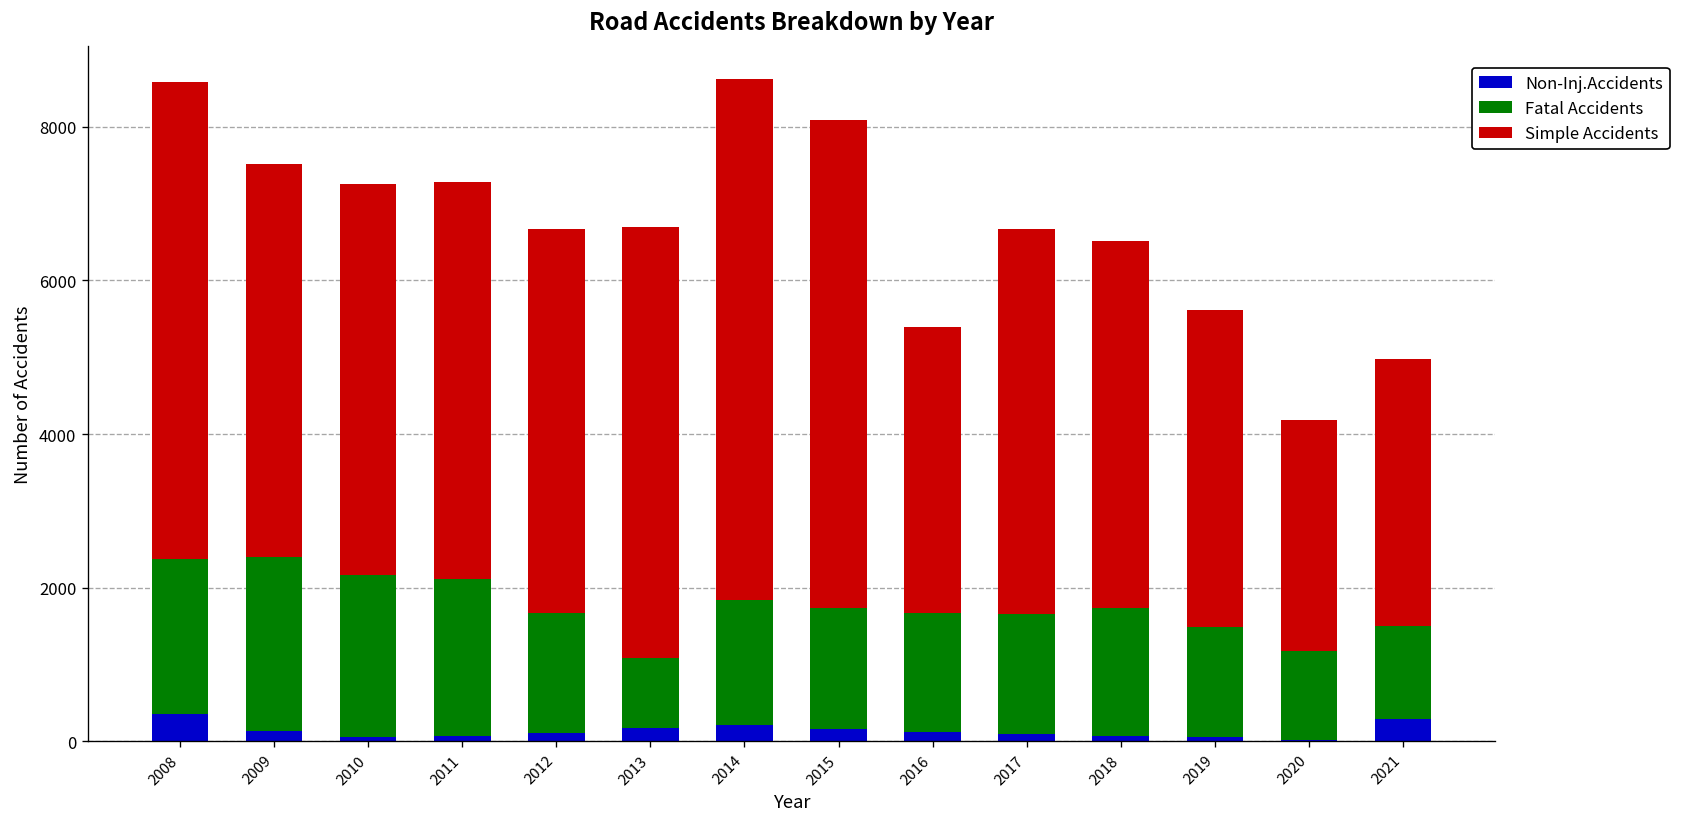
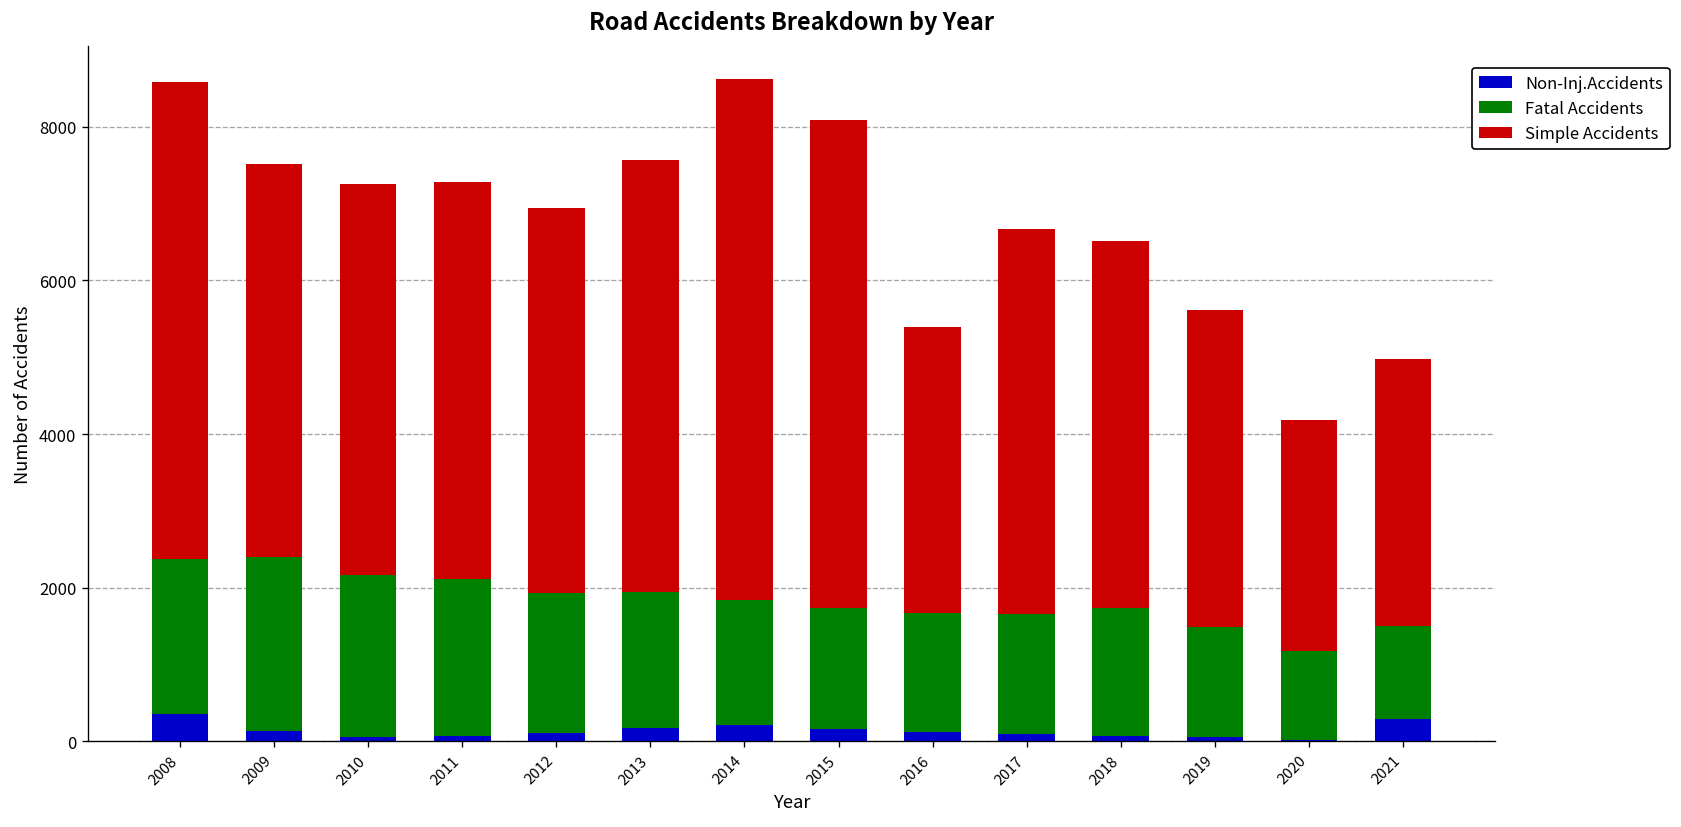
Fatal Accidents, 2012: 1600 -> 1800
Fatal Accidents, 2013: 900 -> 1800
